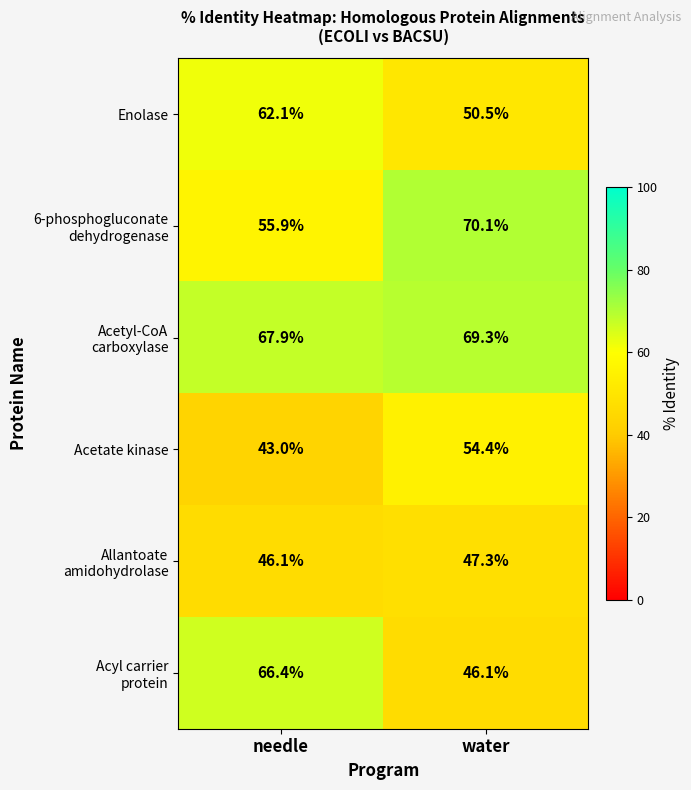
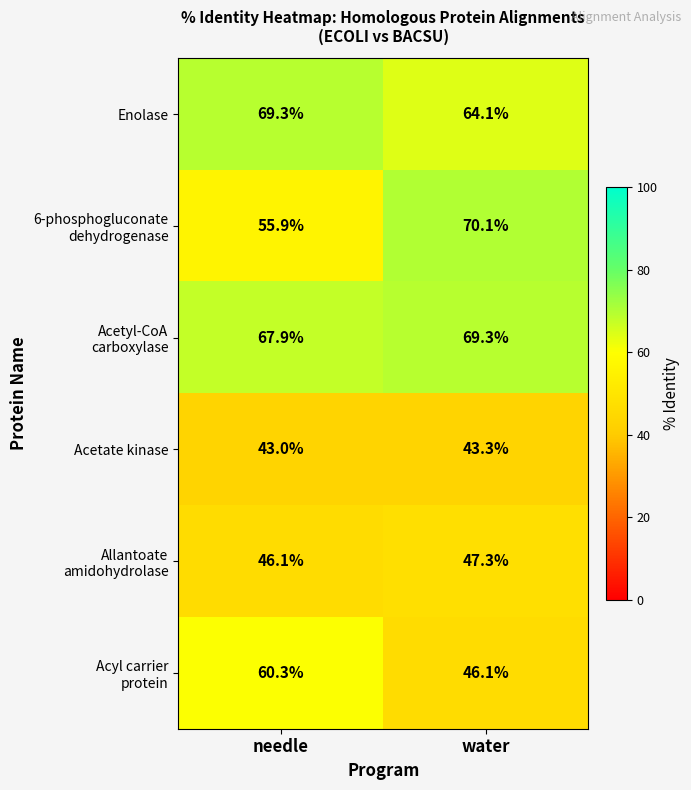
Enolase, needle: 62.1% -> 69.3%
Enolase, water: 50.5% -> 64.1%
Acetate kinase, water: 54.4% -> 43.3%
Acyl carrier protein, needle: 66.4% -> 60.3%
